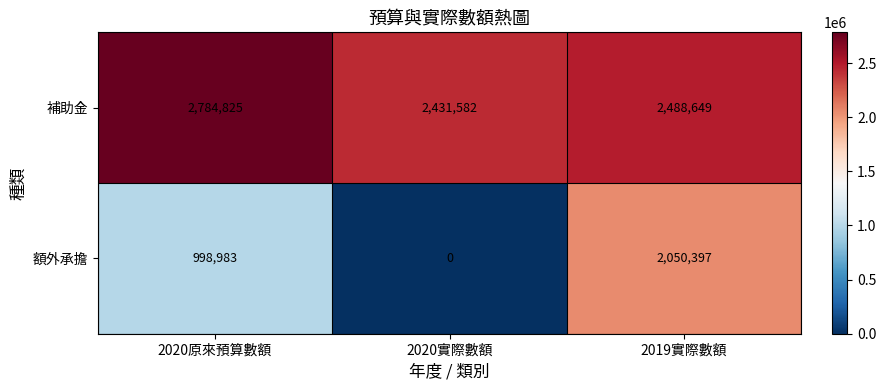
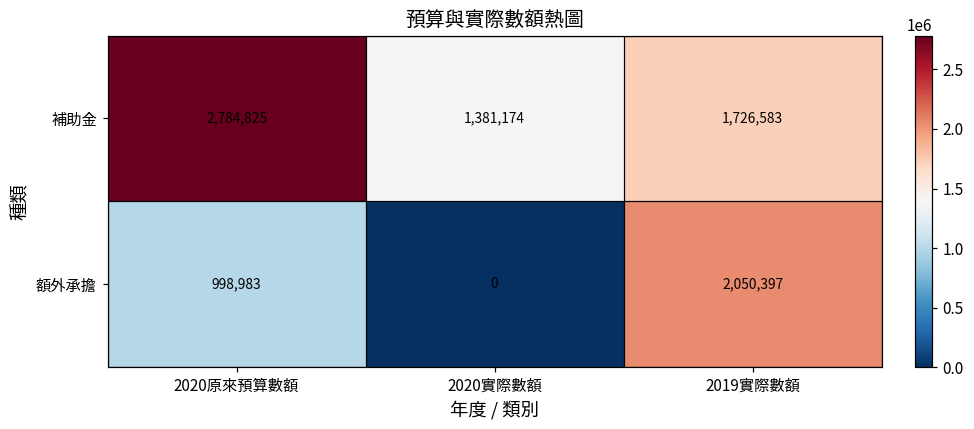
補助金, 2020實際數額: 2,431,582 -> 1,381,174
補助金, 2019實際數額: 2,488,649 -> 1,726,583
